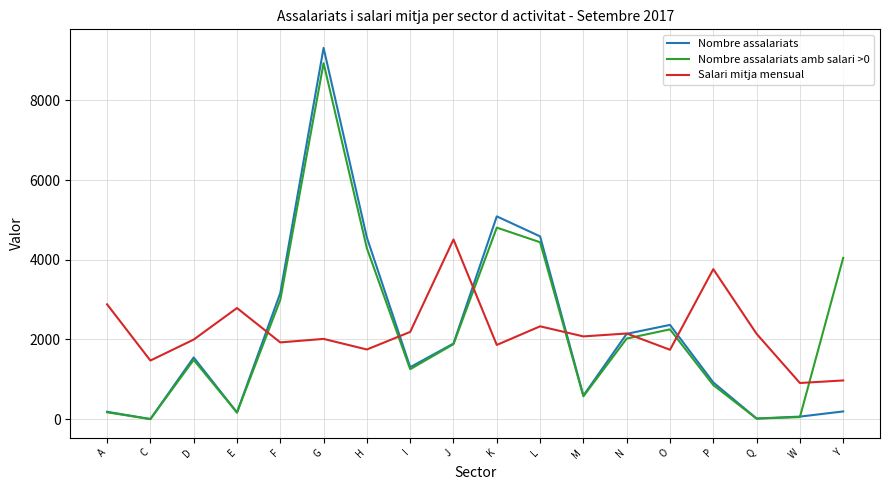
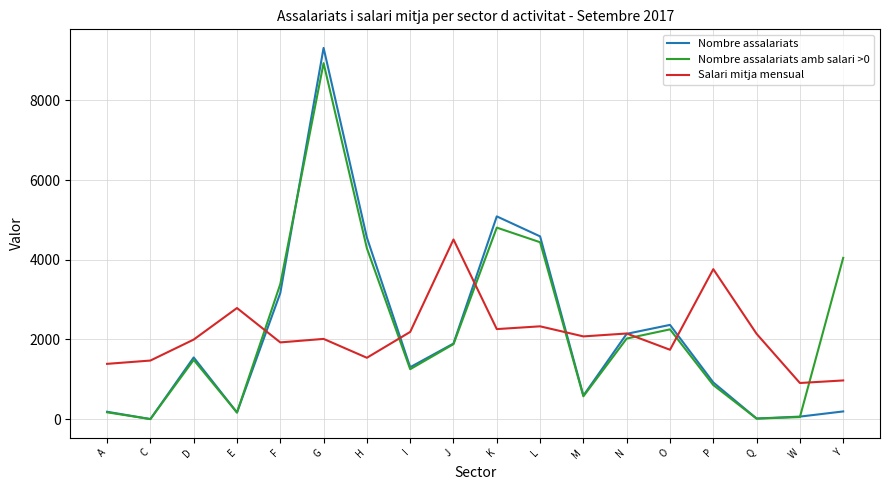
Salari mitja mensual, A: 2900 -> 1400
Nombre assalariats amb salari >0, F: 3000 -> 3400
Salari mitja mensual, H: 1700 -> 1500
Salari mitja mensual, K: 1900 -> 2300
